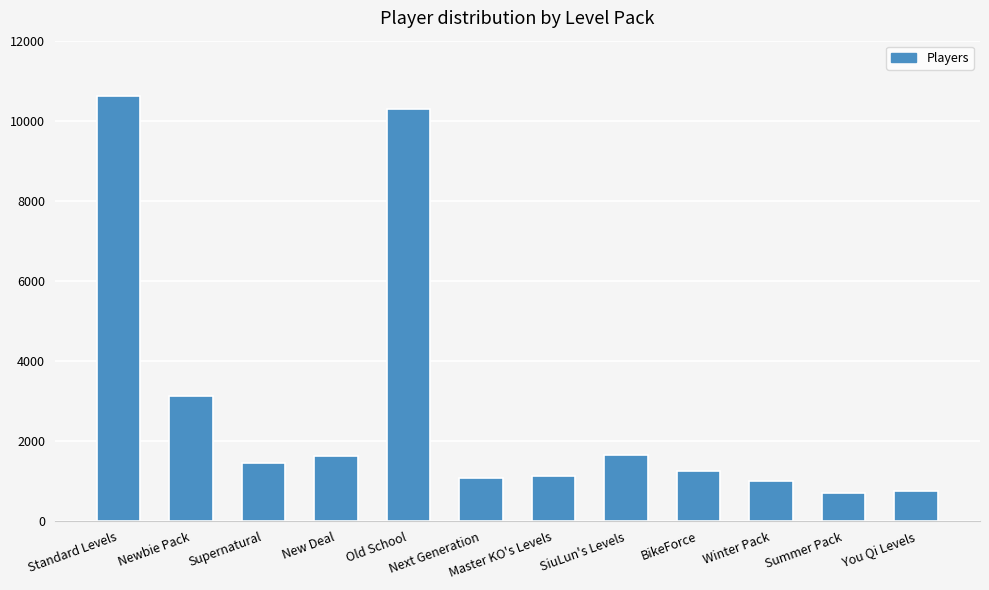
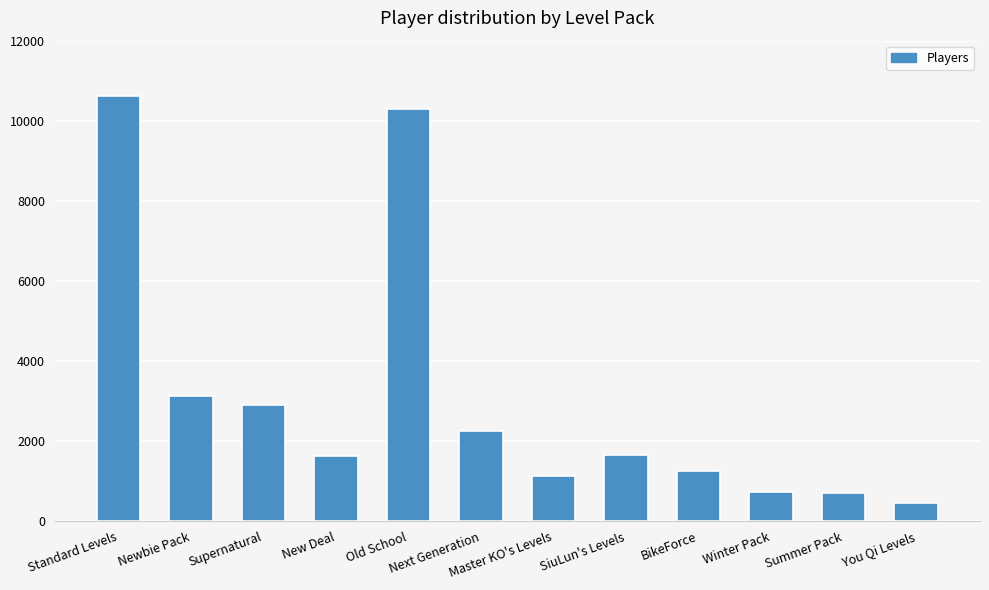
Supernatural: 1400 -> 2900
Next Generation: 1100 -> 2200
Winter Pack: 1000 -> 700
You Qi Levels: 700 -> 500
